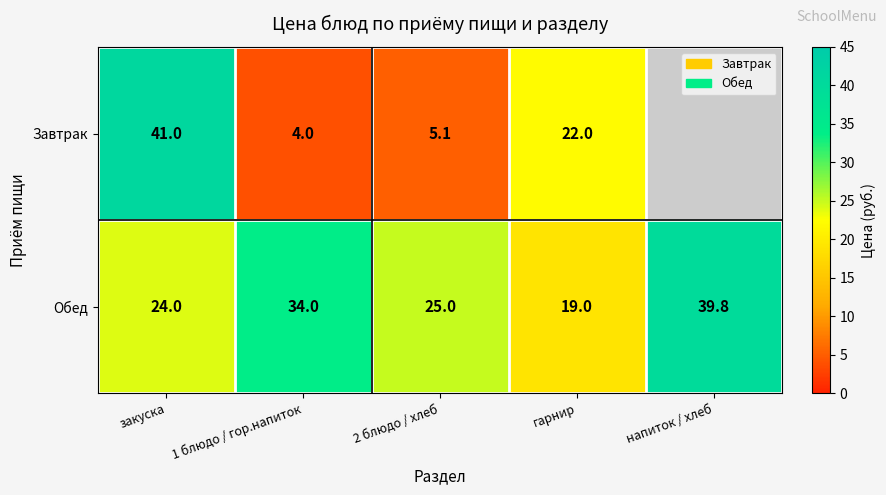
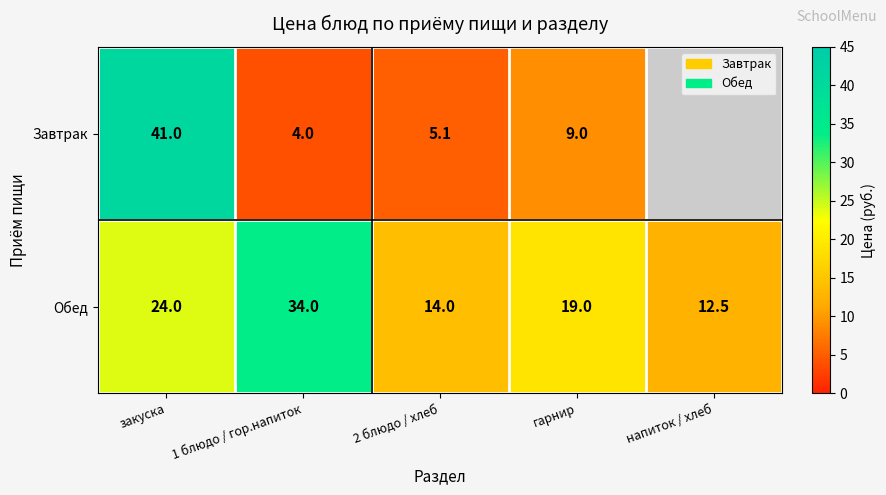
Завтрак, гарнир: 22.0 -> 9.0
Обед, 2 блюдо / хлеб: 25.0 -> 14.0
Обед, напиток / хлеб: 39.8 -> 12.5
